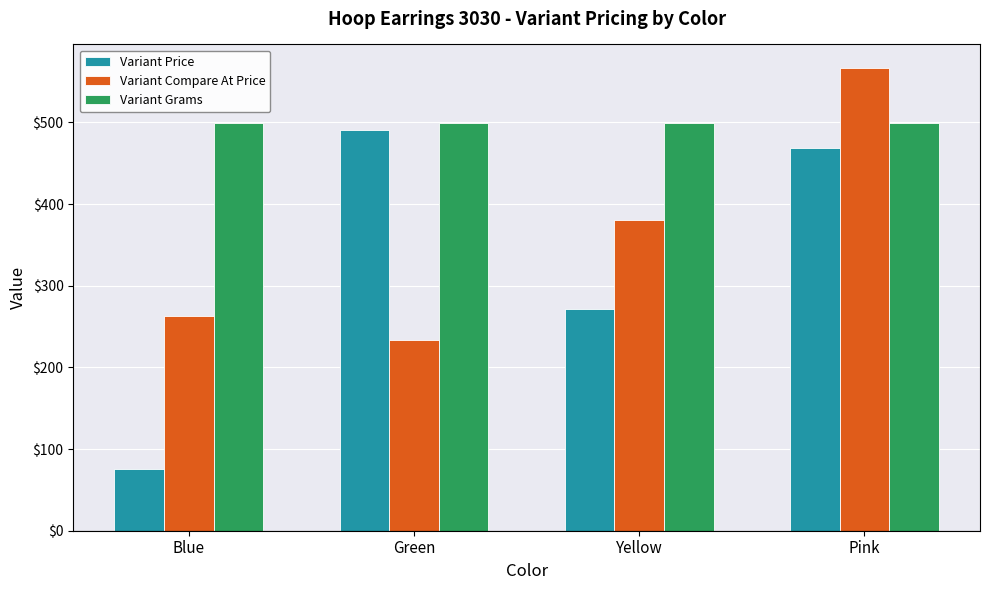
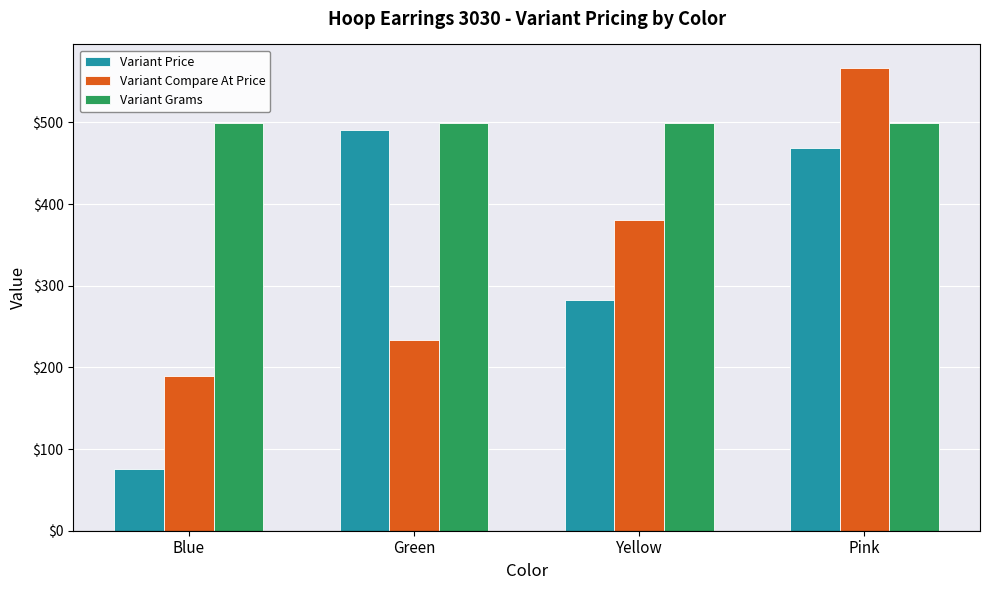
Variant Compare At Price, Blue: $260 -> $190
Variant Price, Yellow: $270 -> $280
